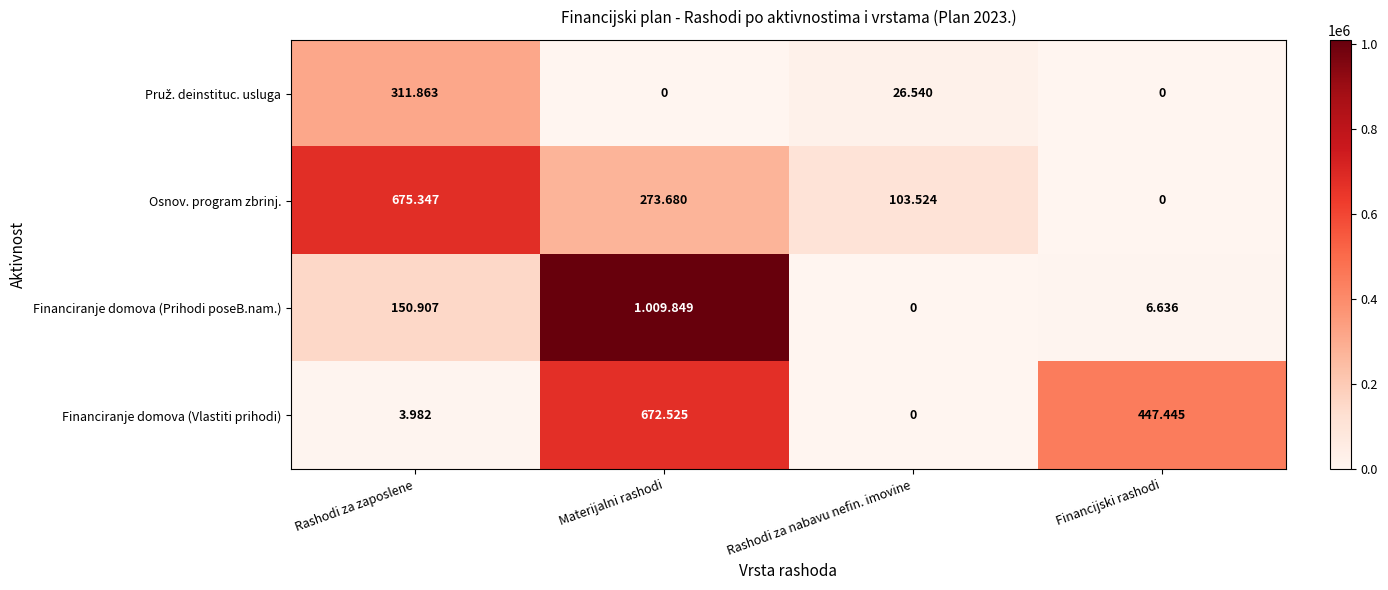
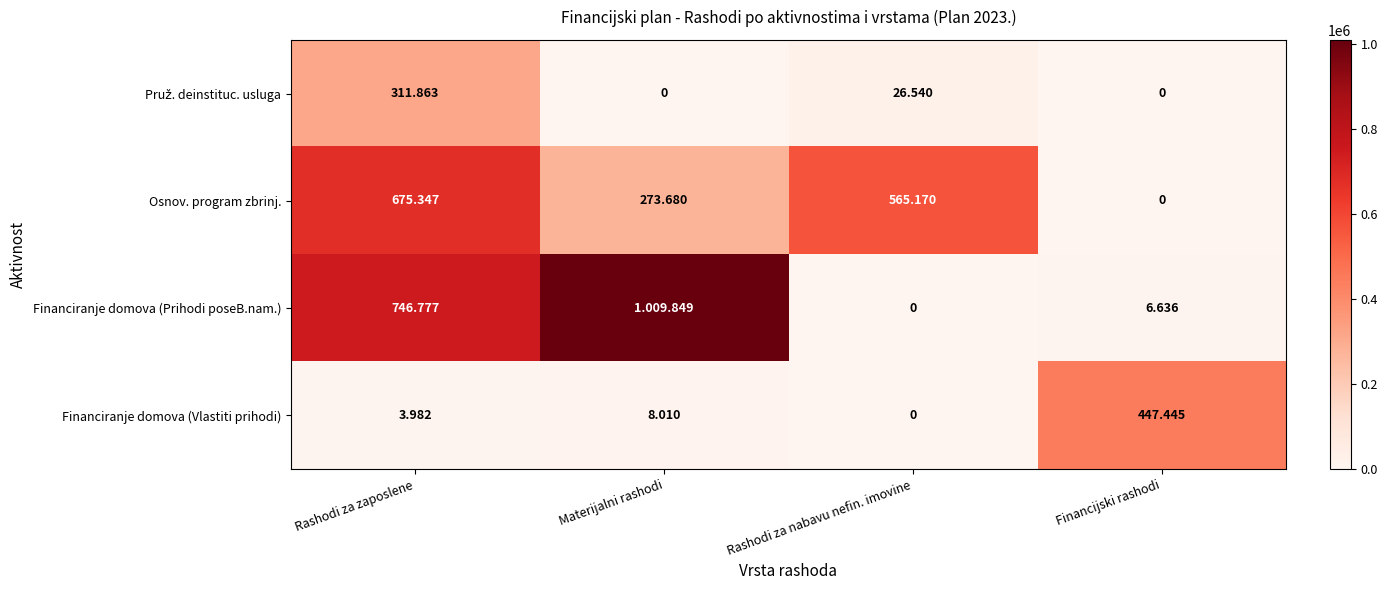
Osnov. program zbrinj., Rashodi za nabavu nefin. imovine: 103.524 -> 565.170
Financiranje domova (Prihodi poseB.nam.), Rashodi za zaposlene: 150.907 -> 746.777
Financiranje domova (Vlastiti prihodi), Materijalni rashodi: 672.525 -> 8.010
